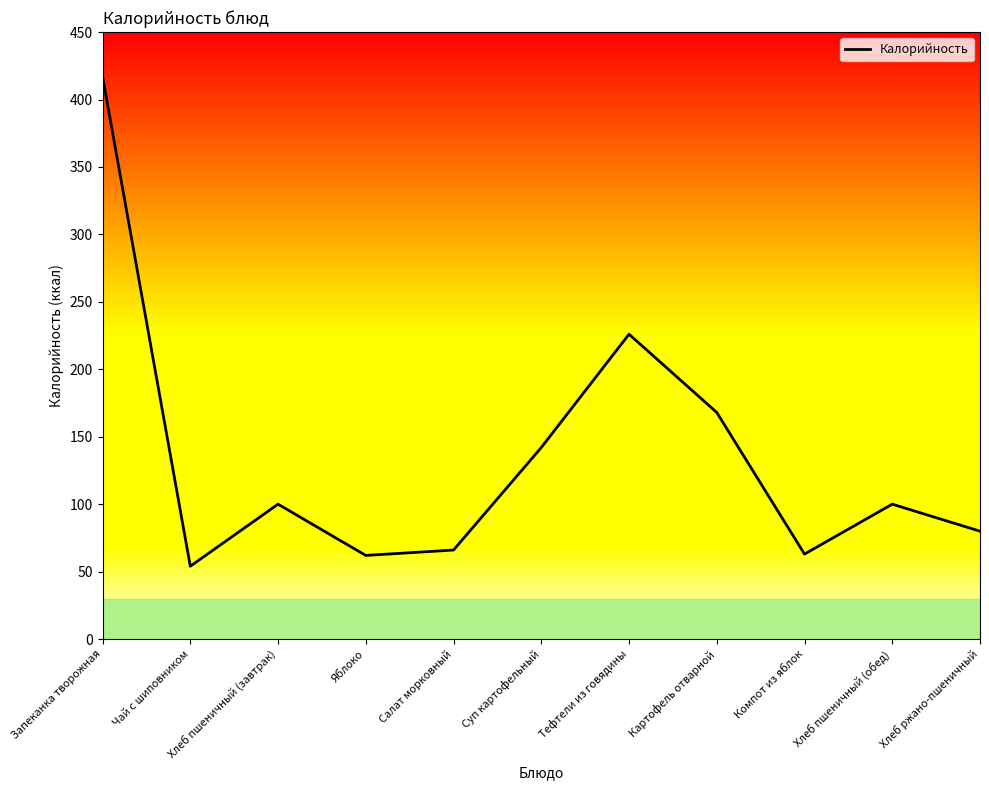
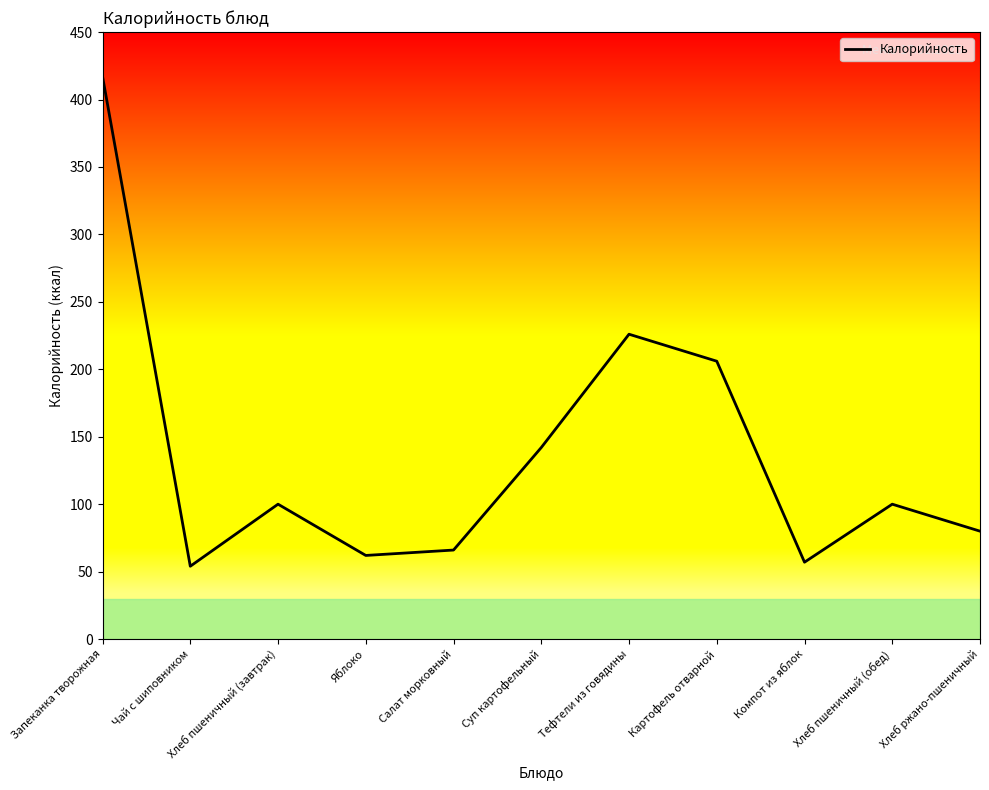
Картофель отварной: 168 -> 206
Компот из яблок: 63 -> 57
